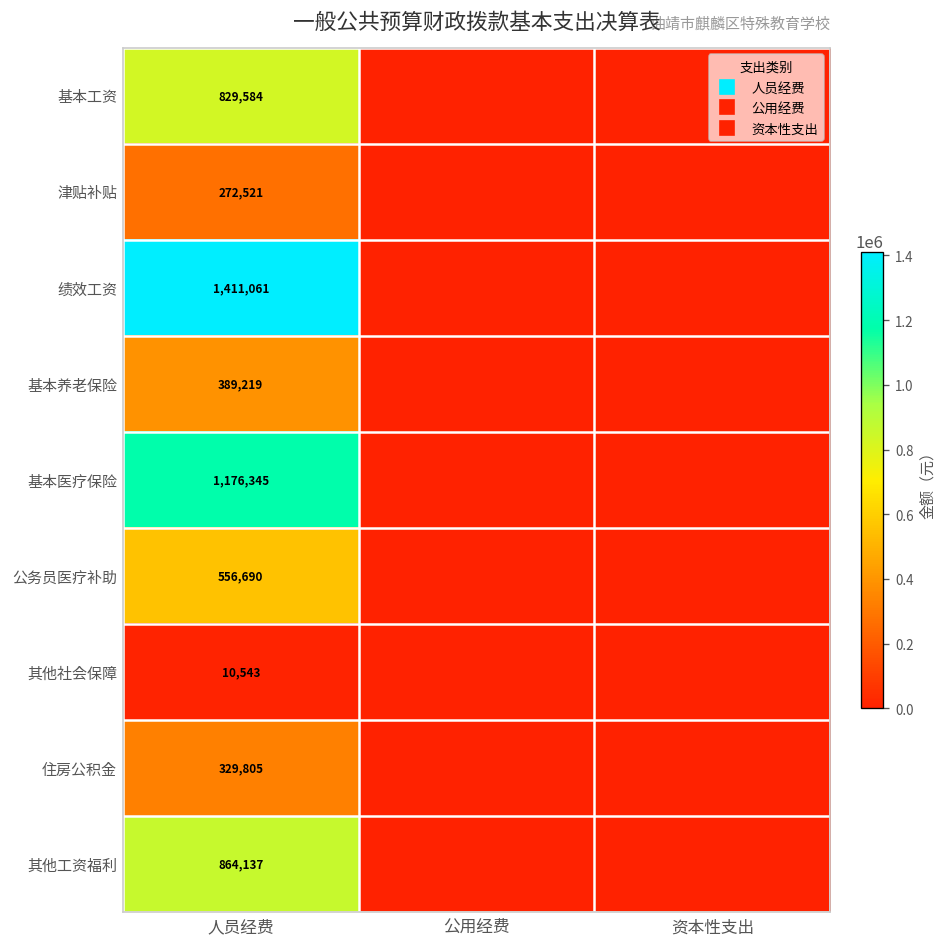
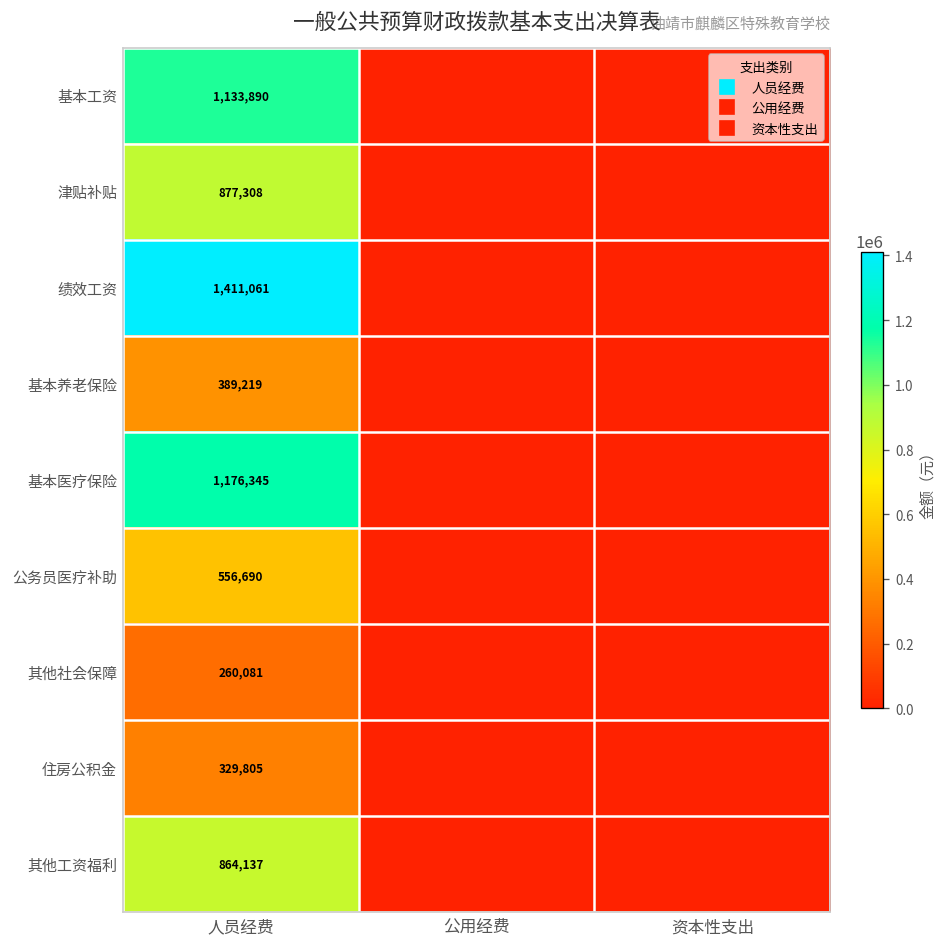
基本工资, 人员经费: 829,584 -> 1,133,890
津贴补贴, 人员经费: 272,521 -> 877,308
其他社会保障, 人员经费: 10,543 -> 260,081
